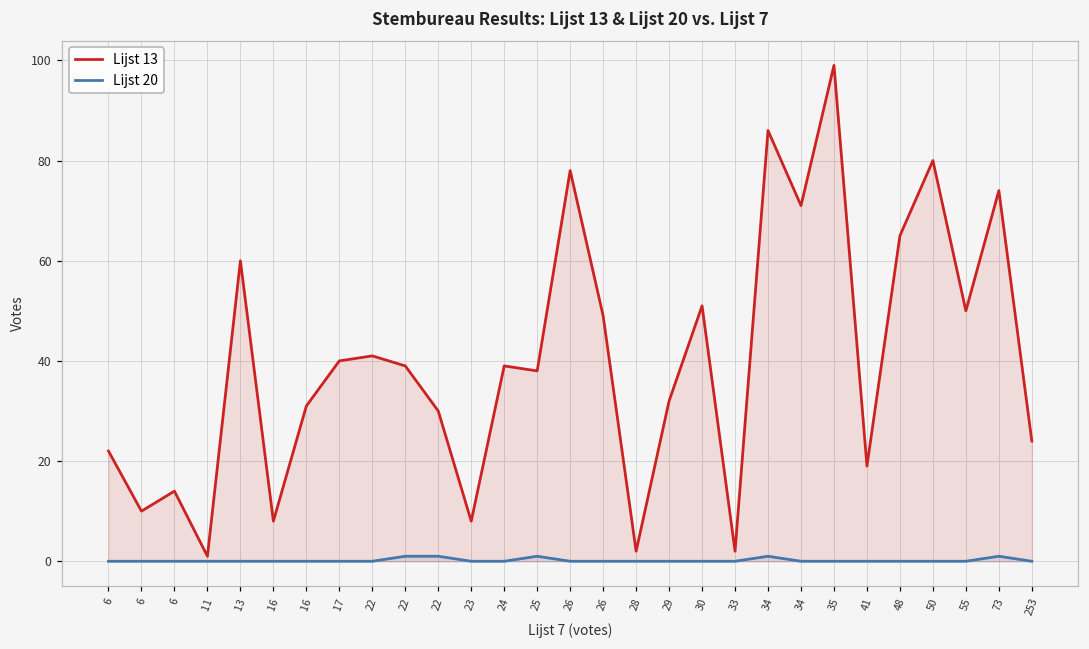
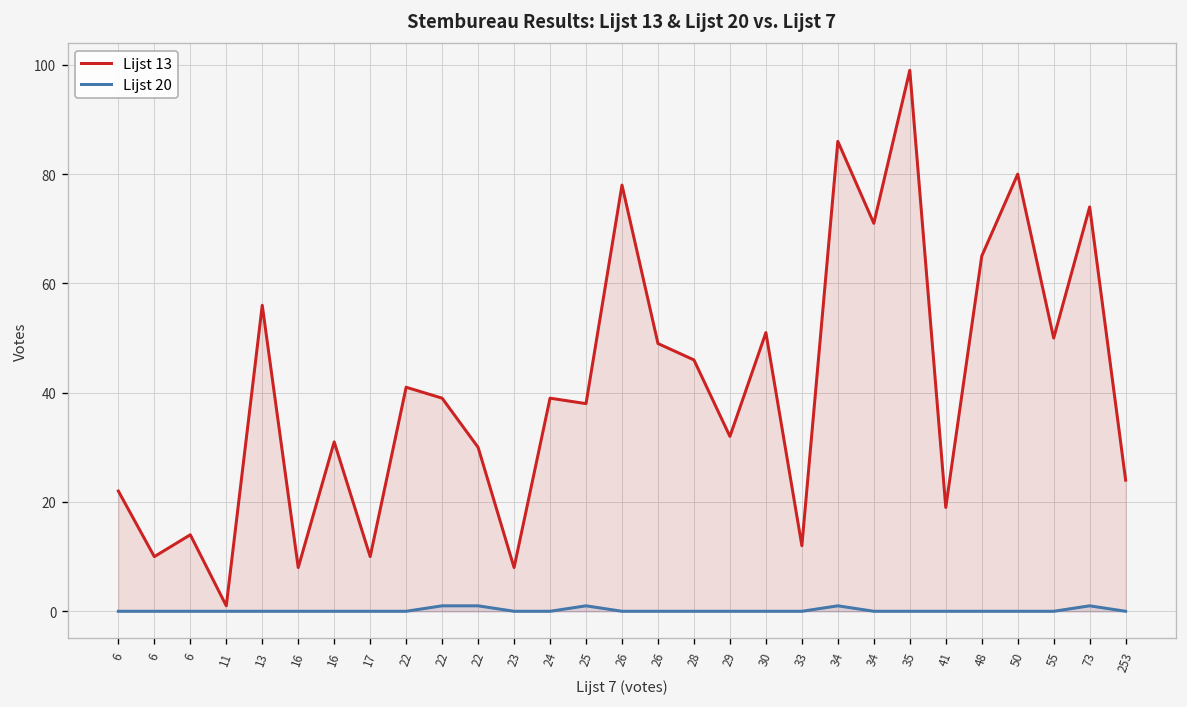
Lijst 13, 13: 60 -> 56
Lijst 13, 17: 40 -> 10
Lijst 13, 28: 2 -> 46
Lijst 13, 33: 2 -> 12
